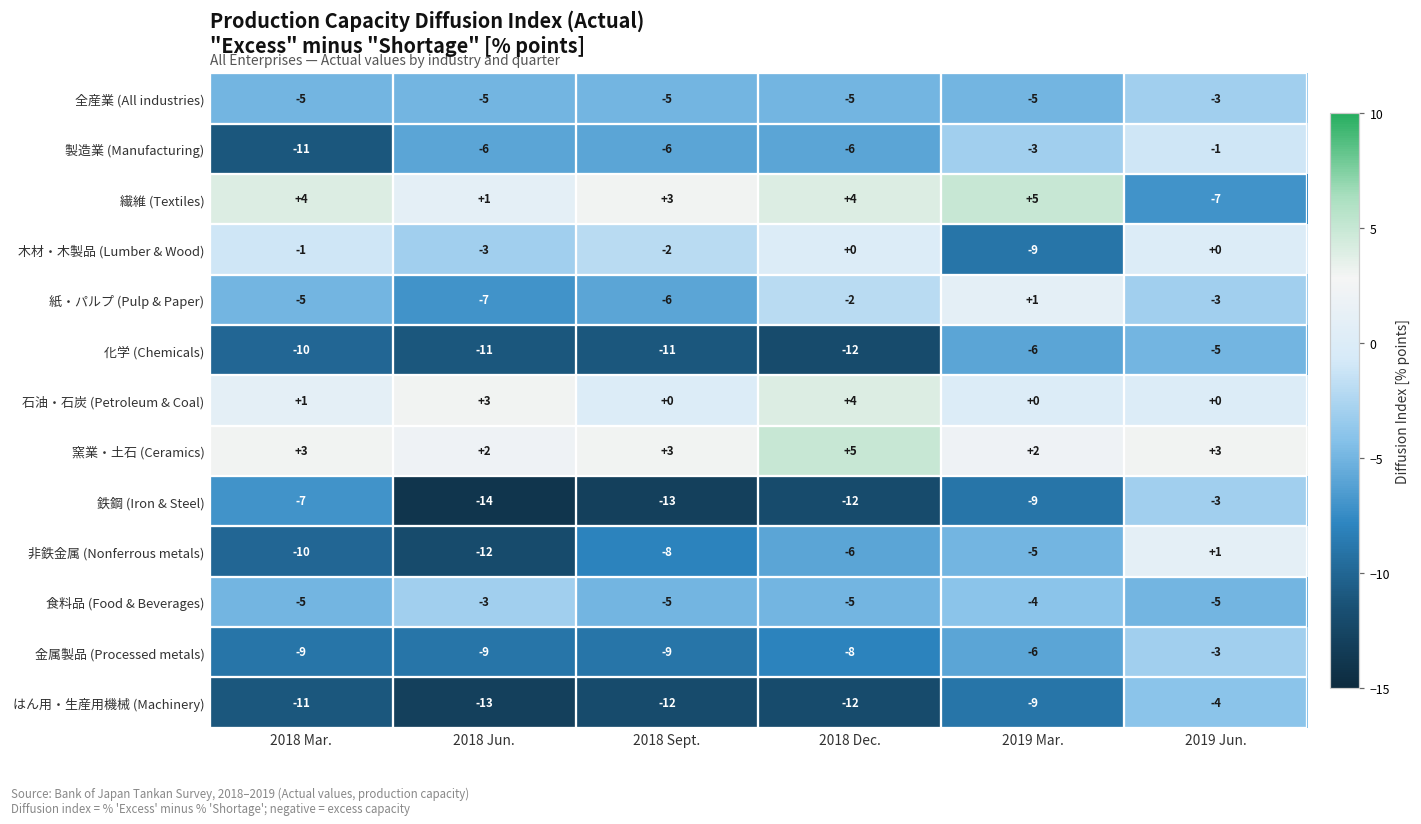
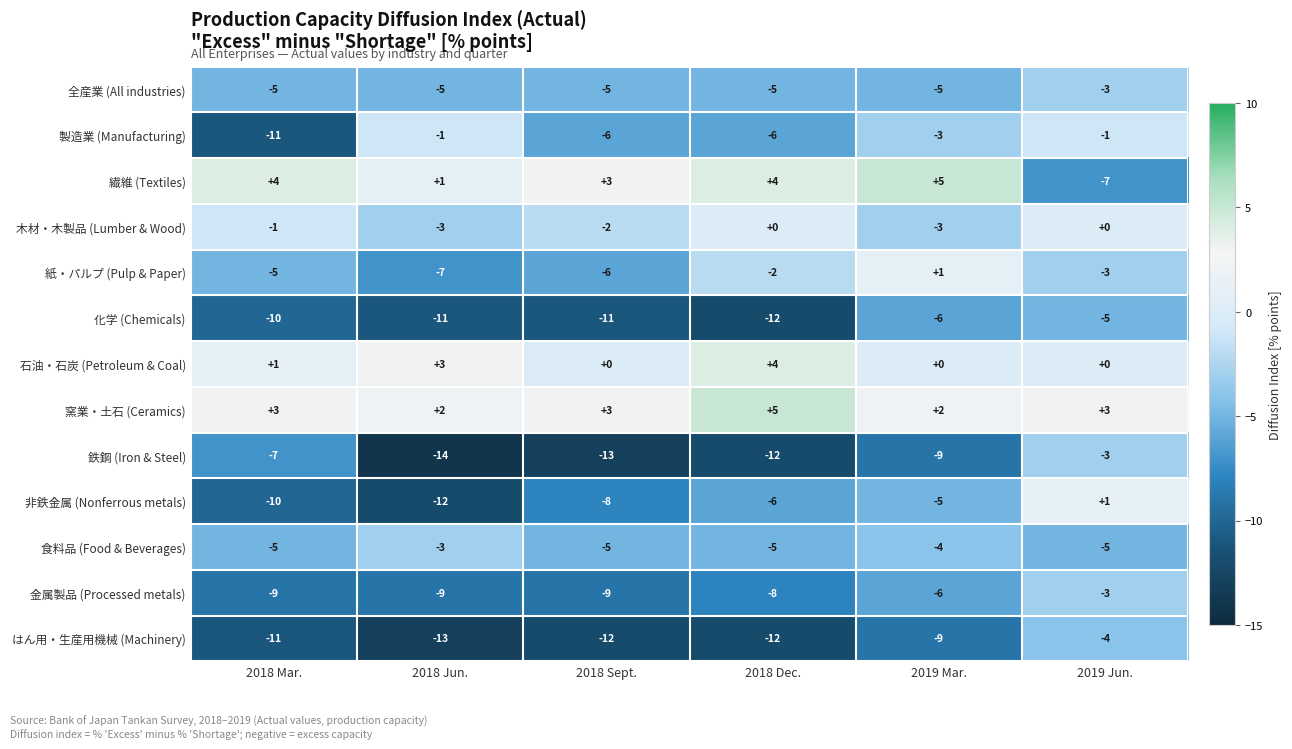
製造業 (Manufacturing), 2018 Jun.: -6 -> -1
木材・木製品 (Lumber & Wood), 2019 Mar.: -9 -> -3
